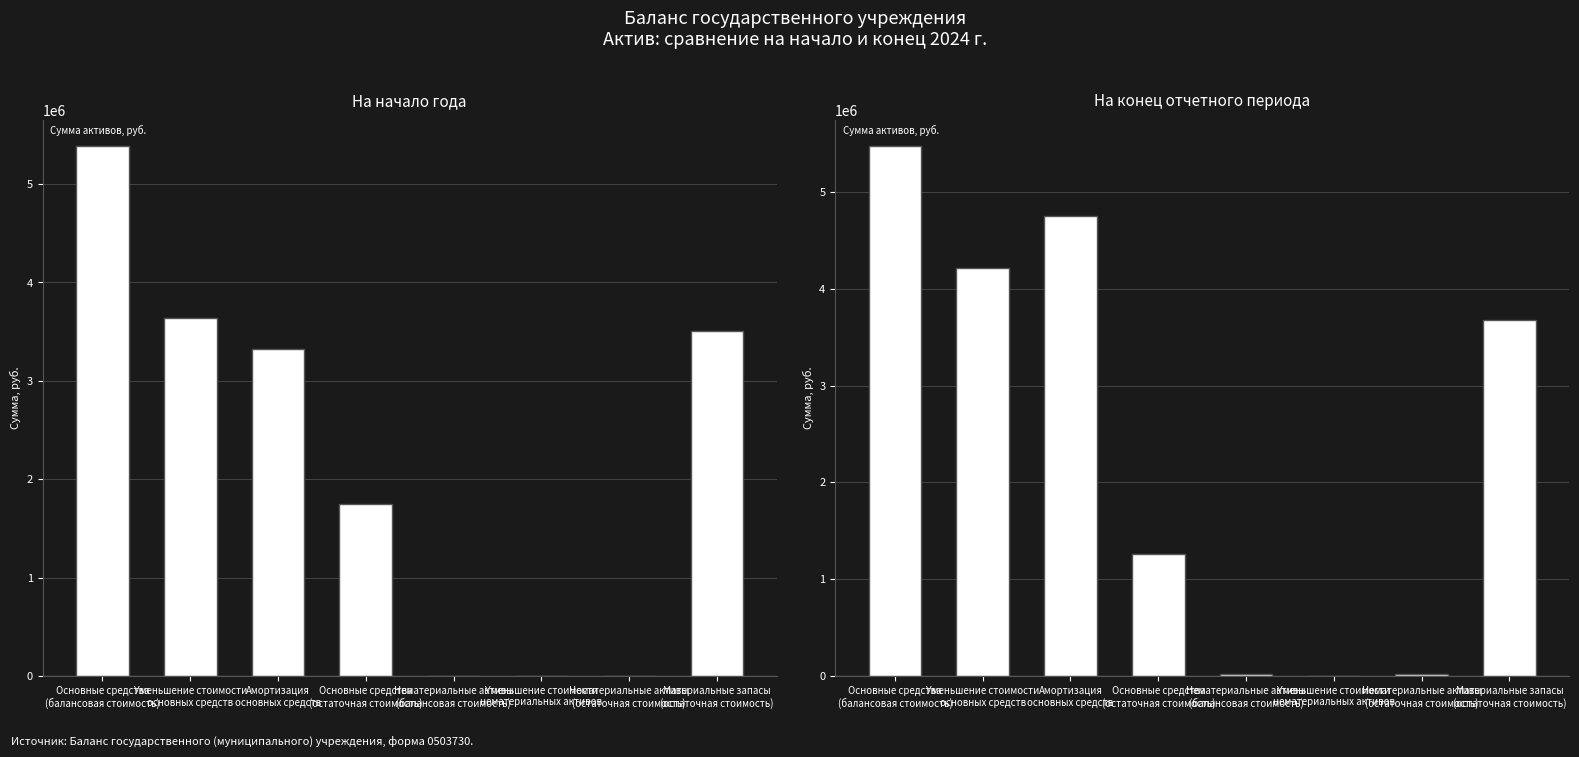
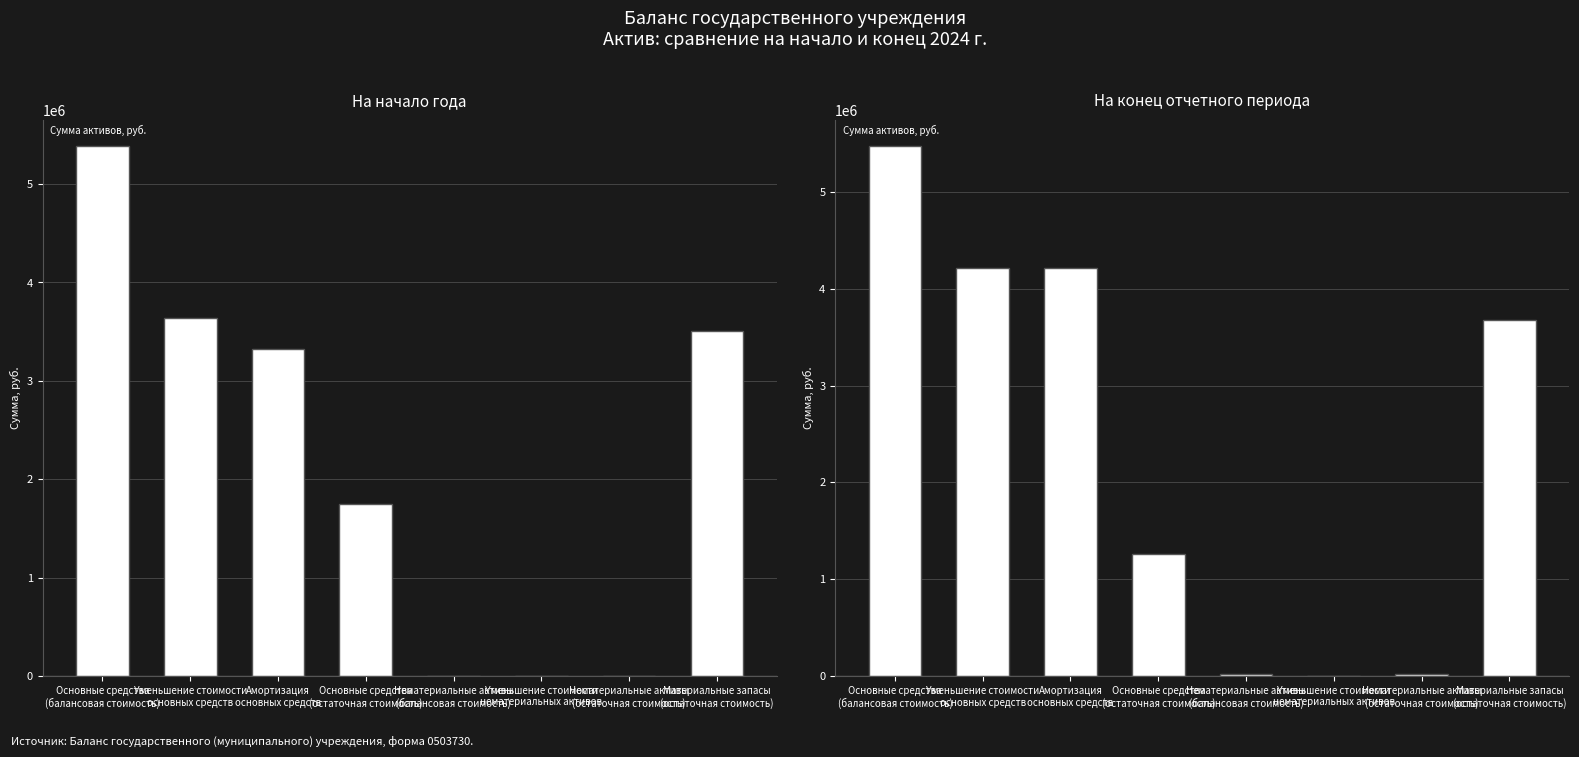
На конец отчетного периода, Амортизация основных средств: 4800000 -> 4200000
